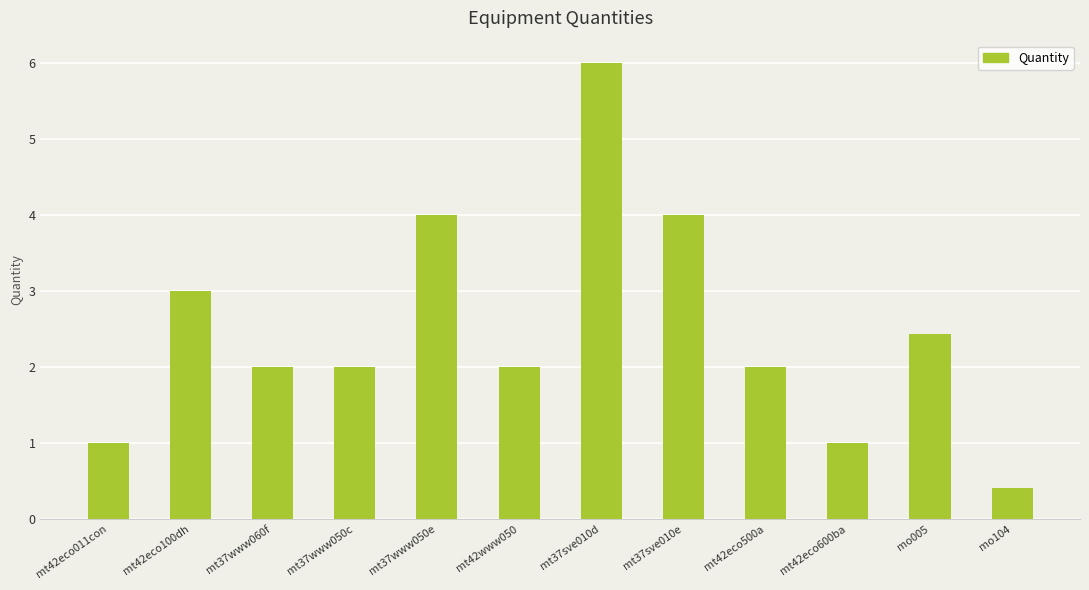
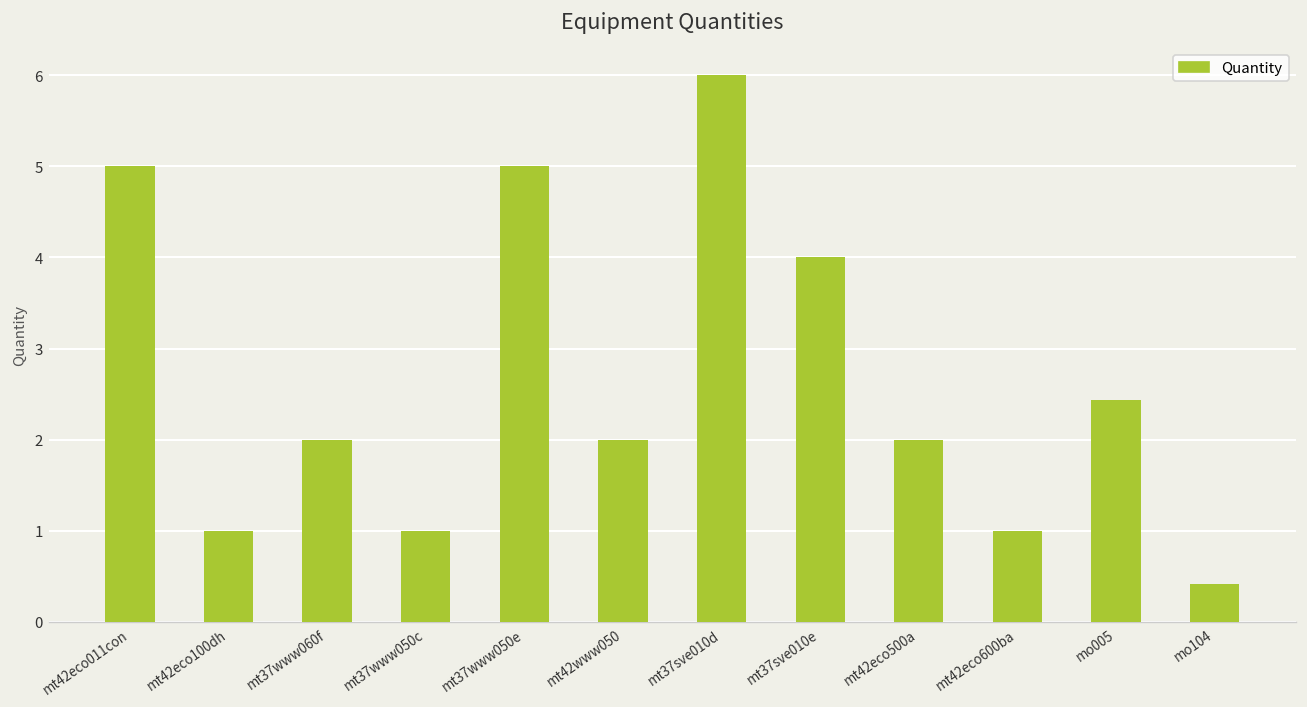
mt42eco011con: 1 -> 5
mt42eco100dh: 3 -> 1
mt37www050c: 2 -> 1
mt37www050e: 4 -> 5
